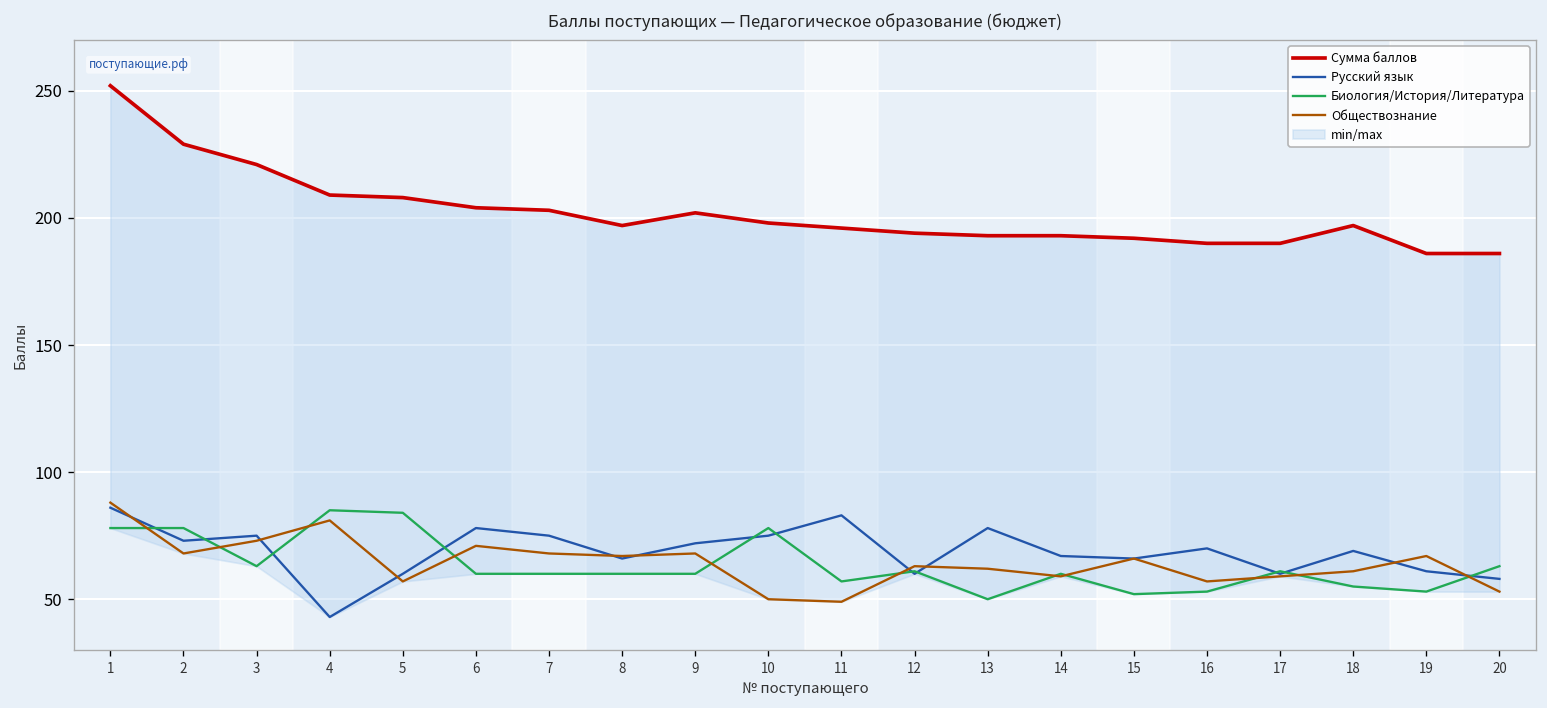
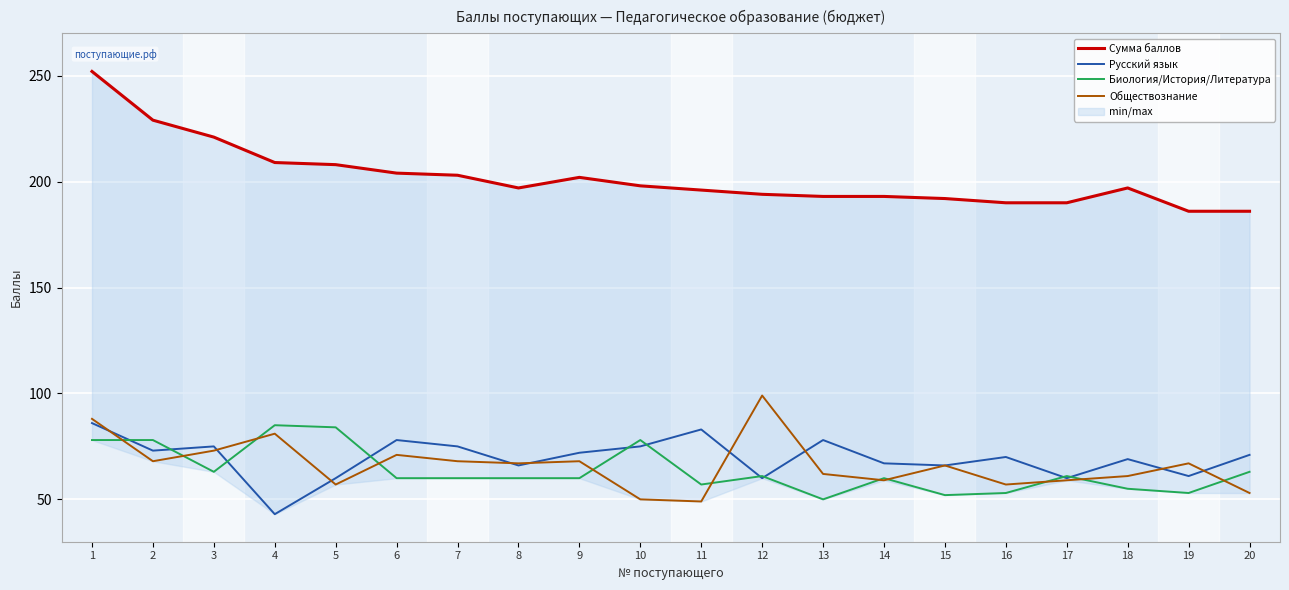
Обществознание, 12: 63 -> 99
Русский язык, 20: 58 -> 71
